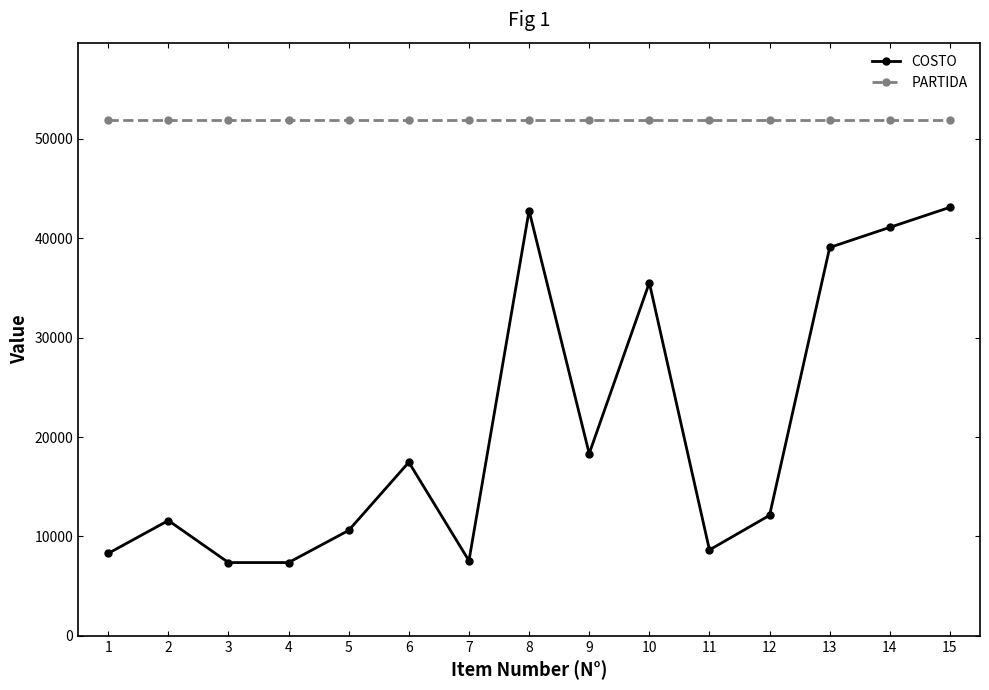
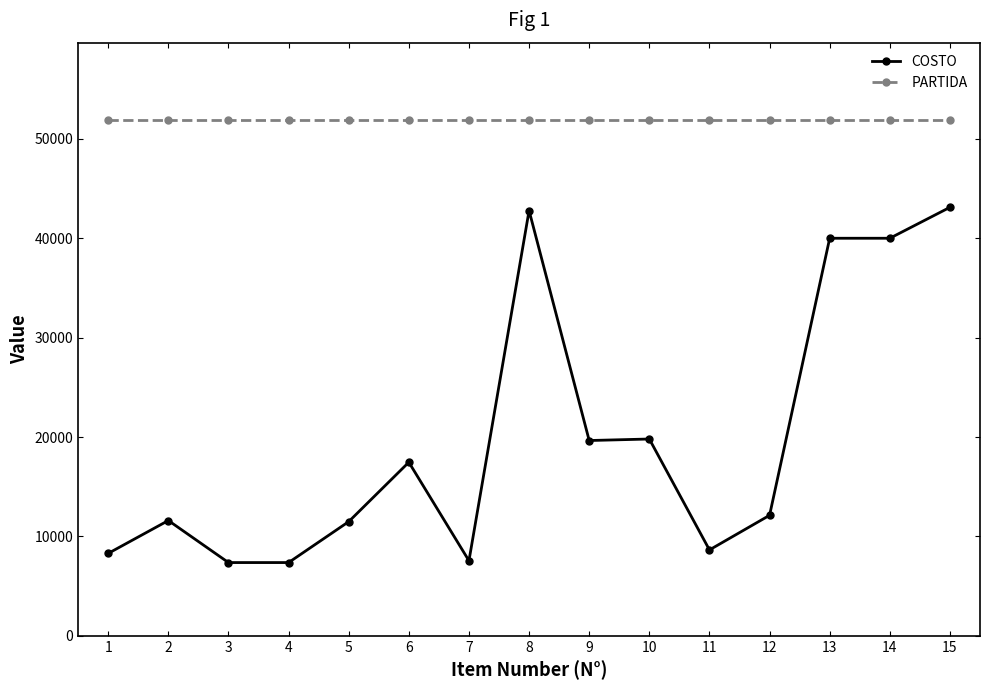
COSTO, 5: 10600 -> 11500
COSTO, 9: 18000 -> 20000
COSTO, 10: 36000 -> 20000
COSTO, 13: 39000 -> 40000
COSTO, 14: 41000 -> 40000
